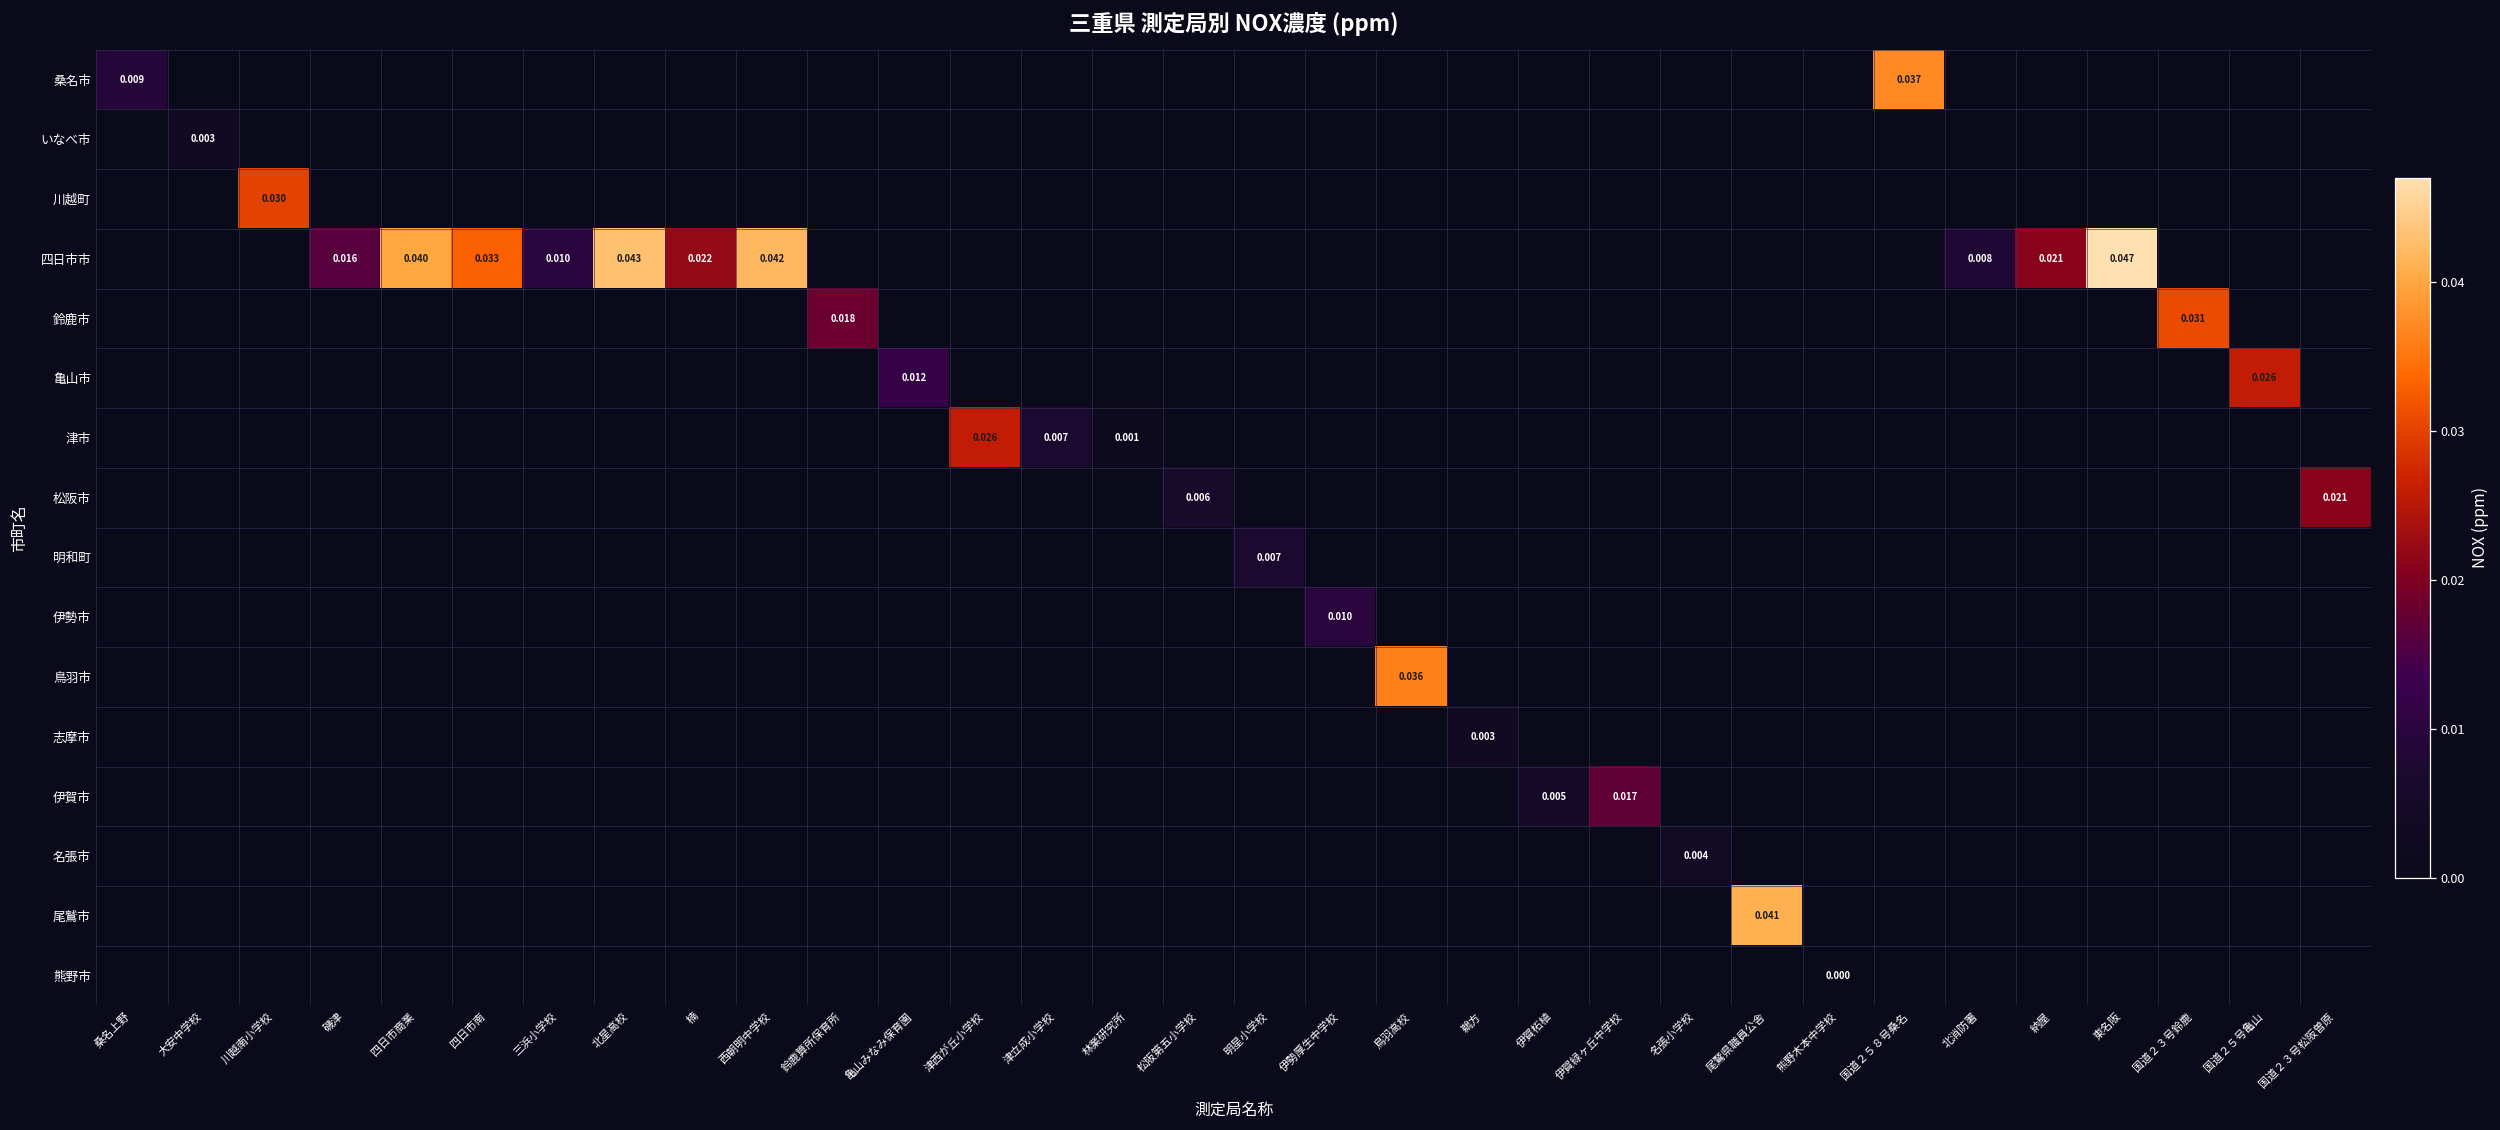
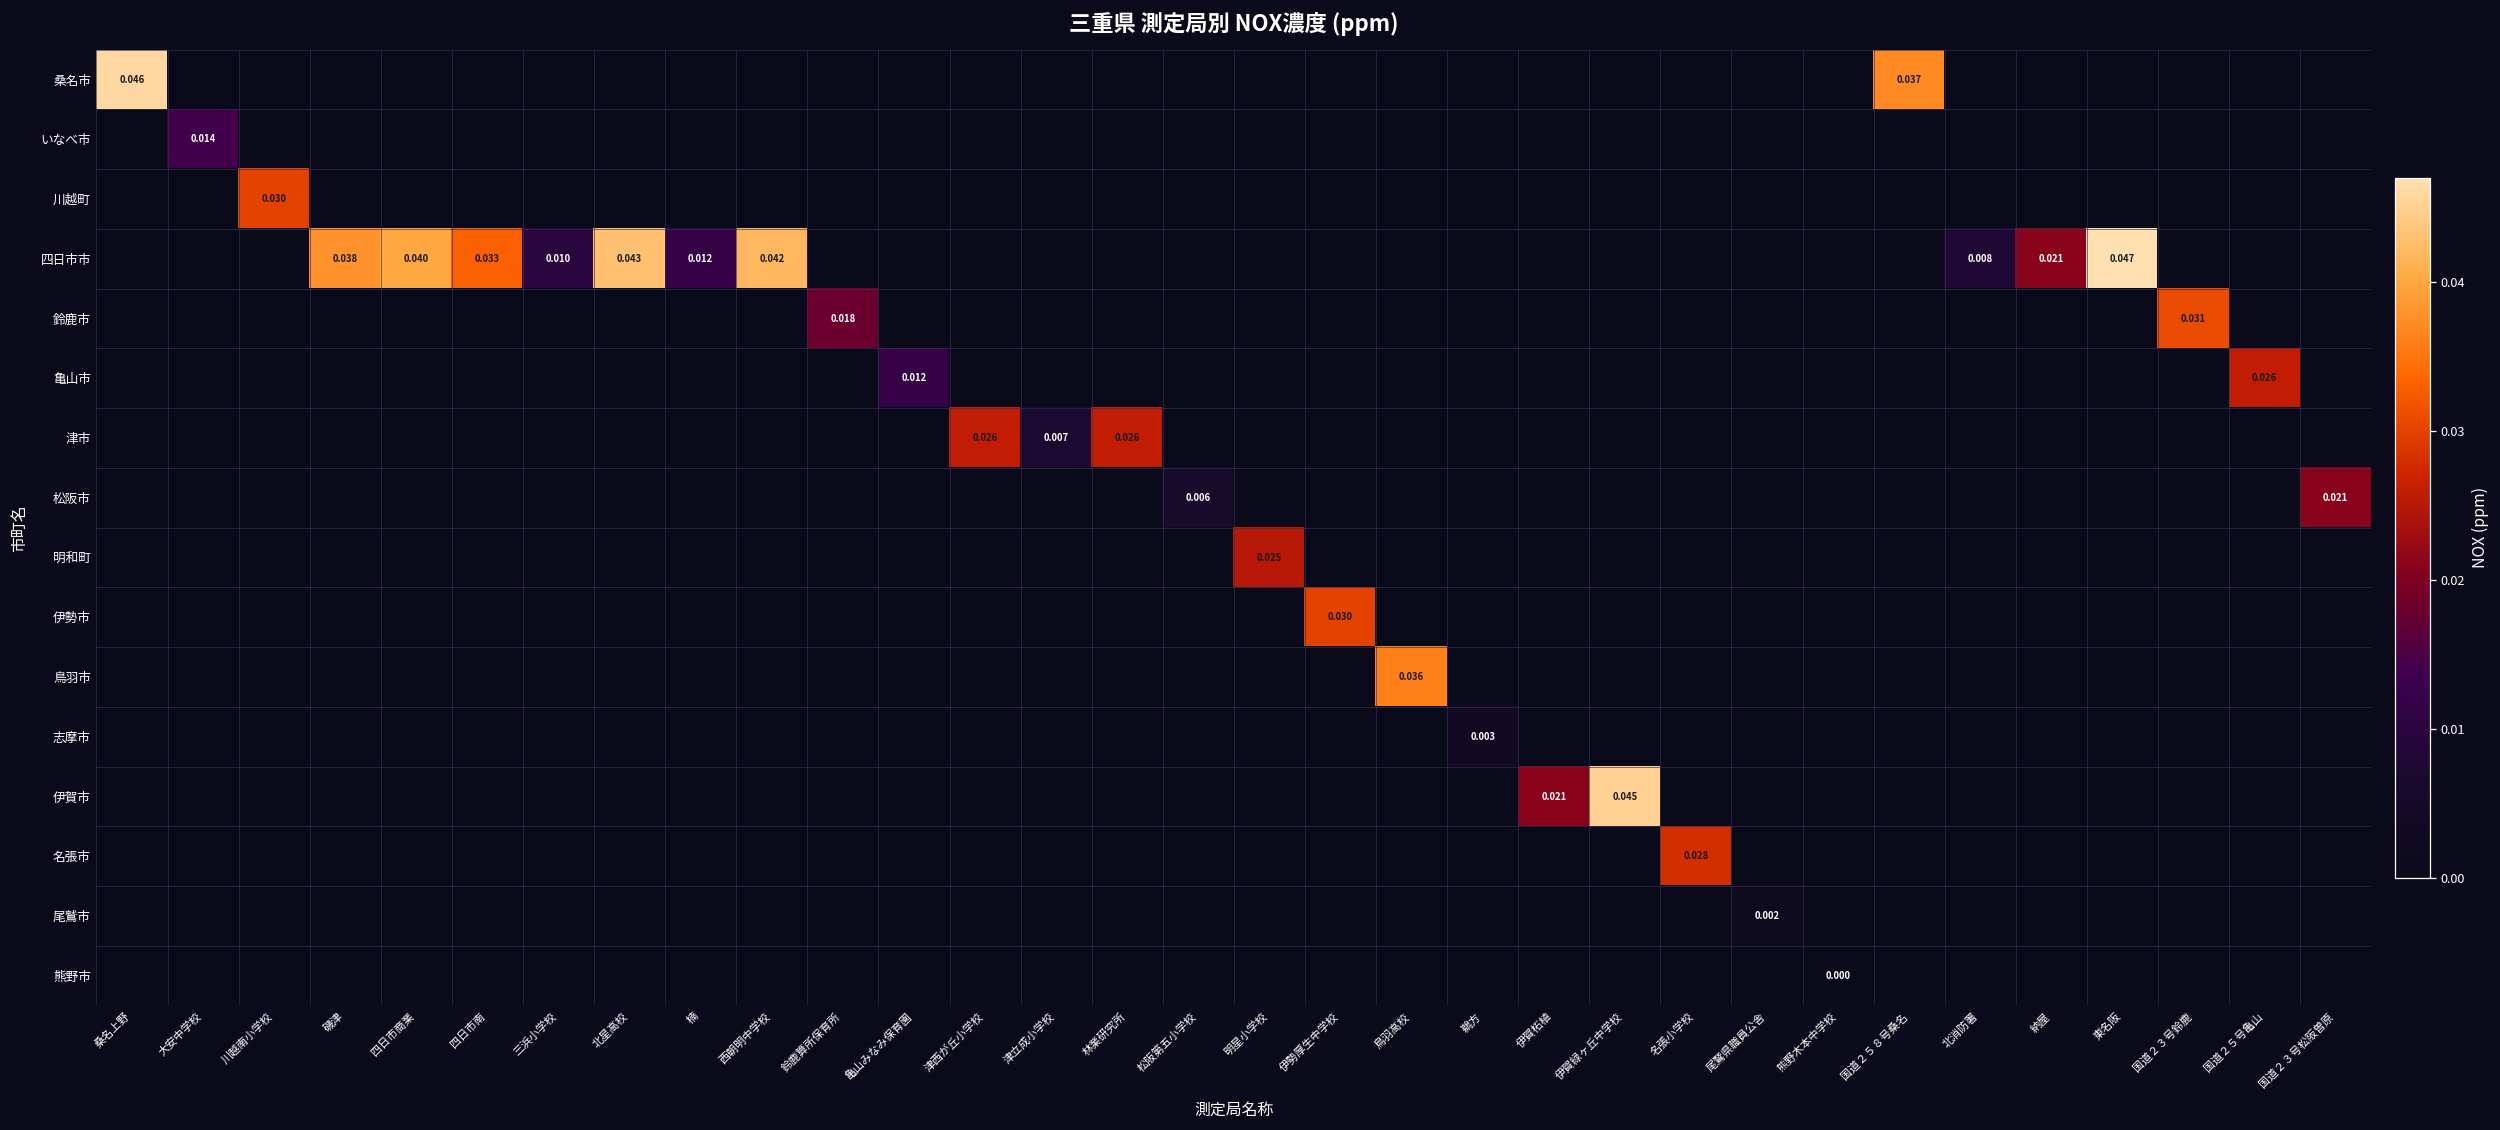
桑名市, 桑名上野: 0.009 -> 0.046
いなべ市, 大安中学校: 0.003 -> 0.014
四日市市, 磯津: 0.016 -> 0.038
四日市市, 楠: 0.022 -> 0.012
津市, 林業研究所: 0.001 -> 0.026
明和町, 明星小学校: 0.007 -> 0.025
伊勢市, 伊勢厚生中学校: 0.010 -> 0.030
伊賀市, 伊賀柘植: 0.005 -> 0.021
伊賀市, 伊賀緑ヶ丘中学校: 0.017 -> 0.045
名張市, 名張小学校: 0.004 -> 0.028
尾鷲市, 尾鷲県職員公舎: 0.041 -> 0.002
